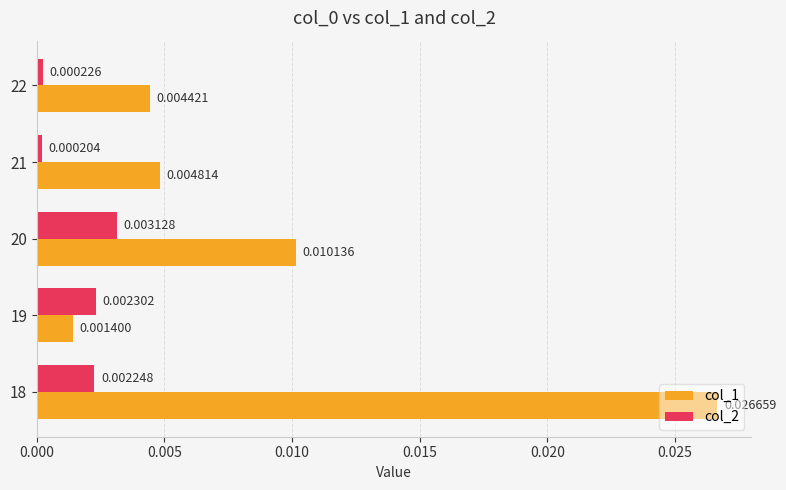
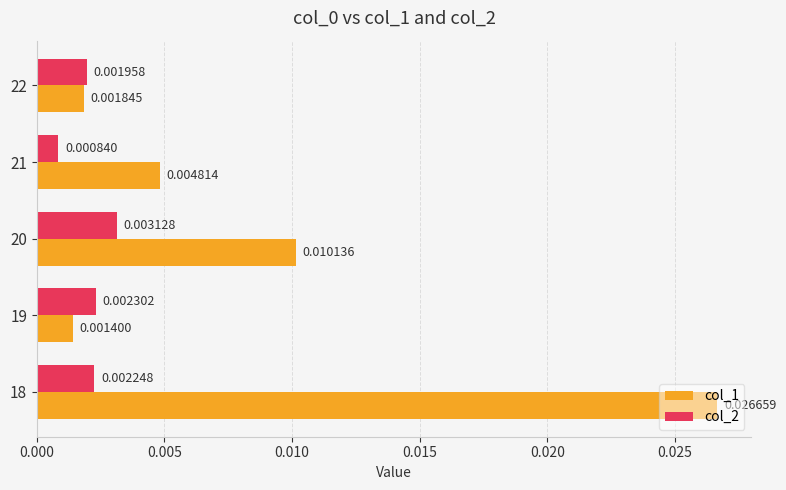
col_2, 22: 0.000226 -> 0.001958
col_1, 22: 0.004421 -> 0.001845
col_2, 21: 0.000204 -> 0.000840
